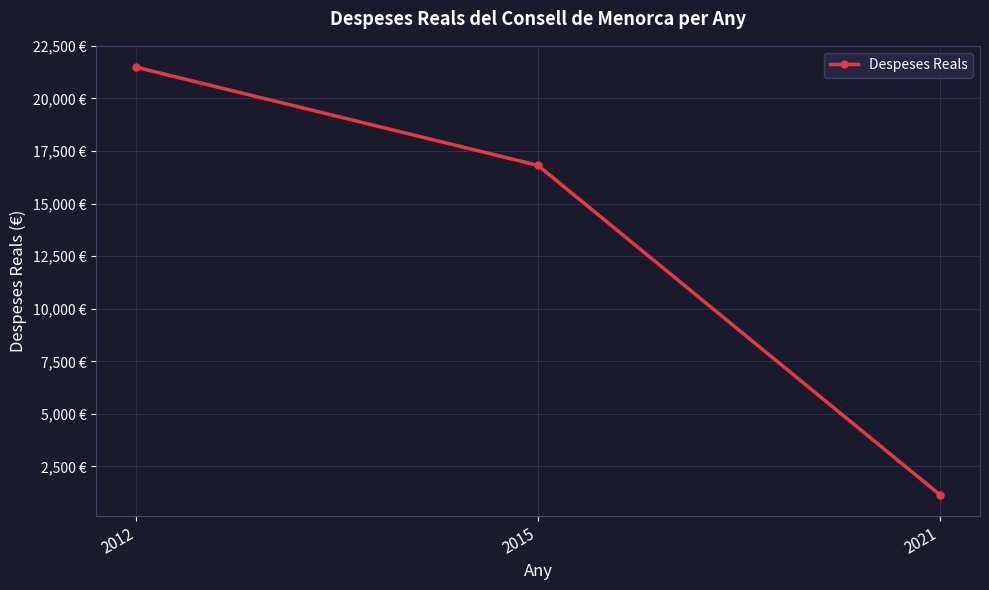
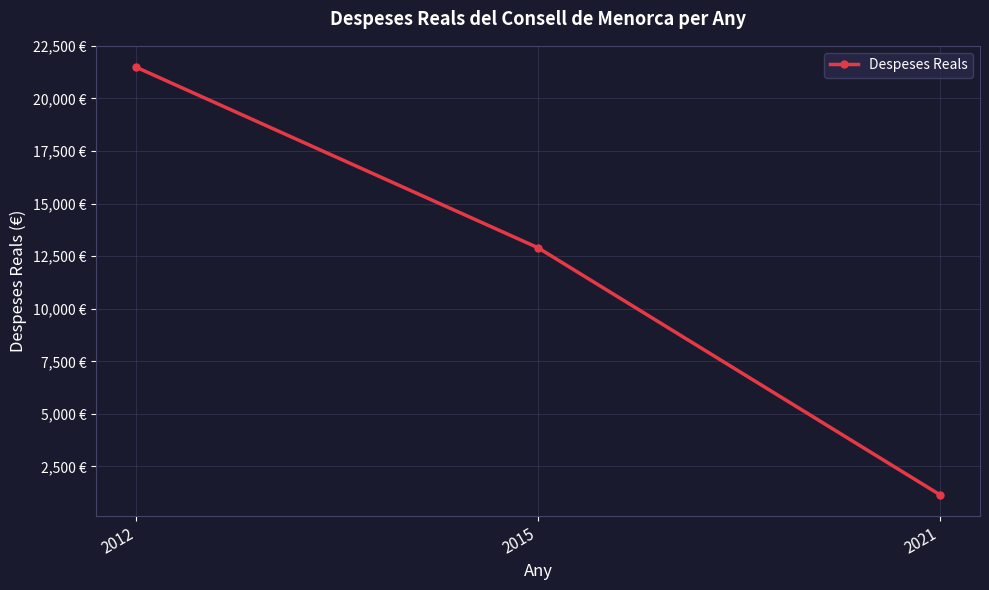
2015: 16,800 € -> 12,900 €
